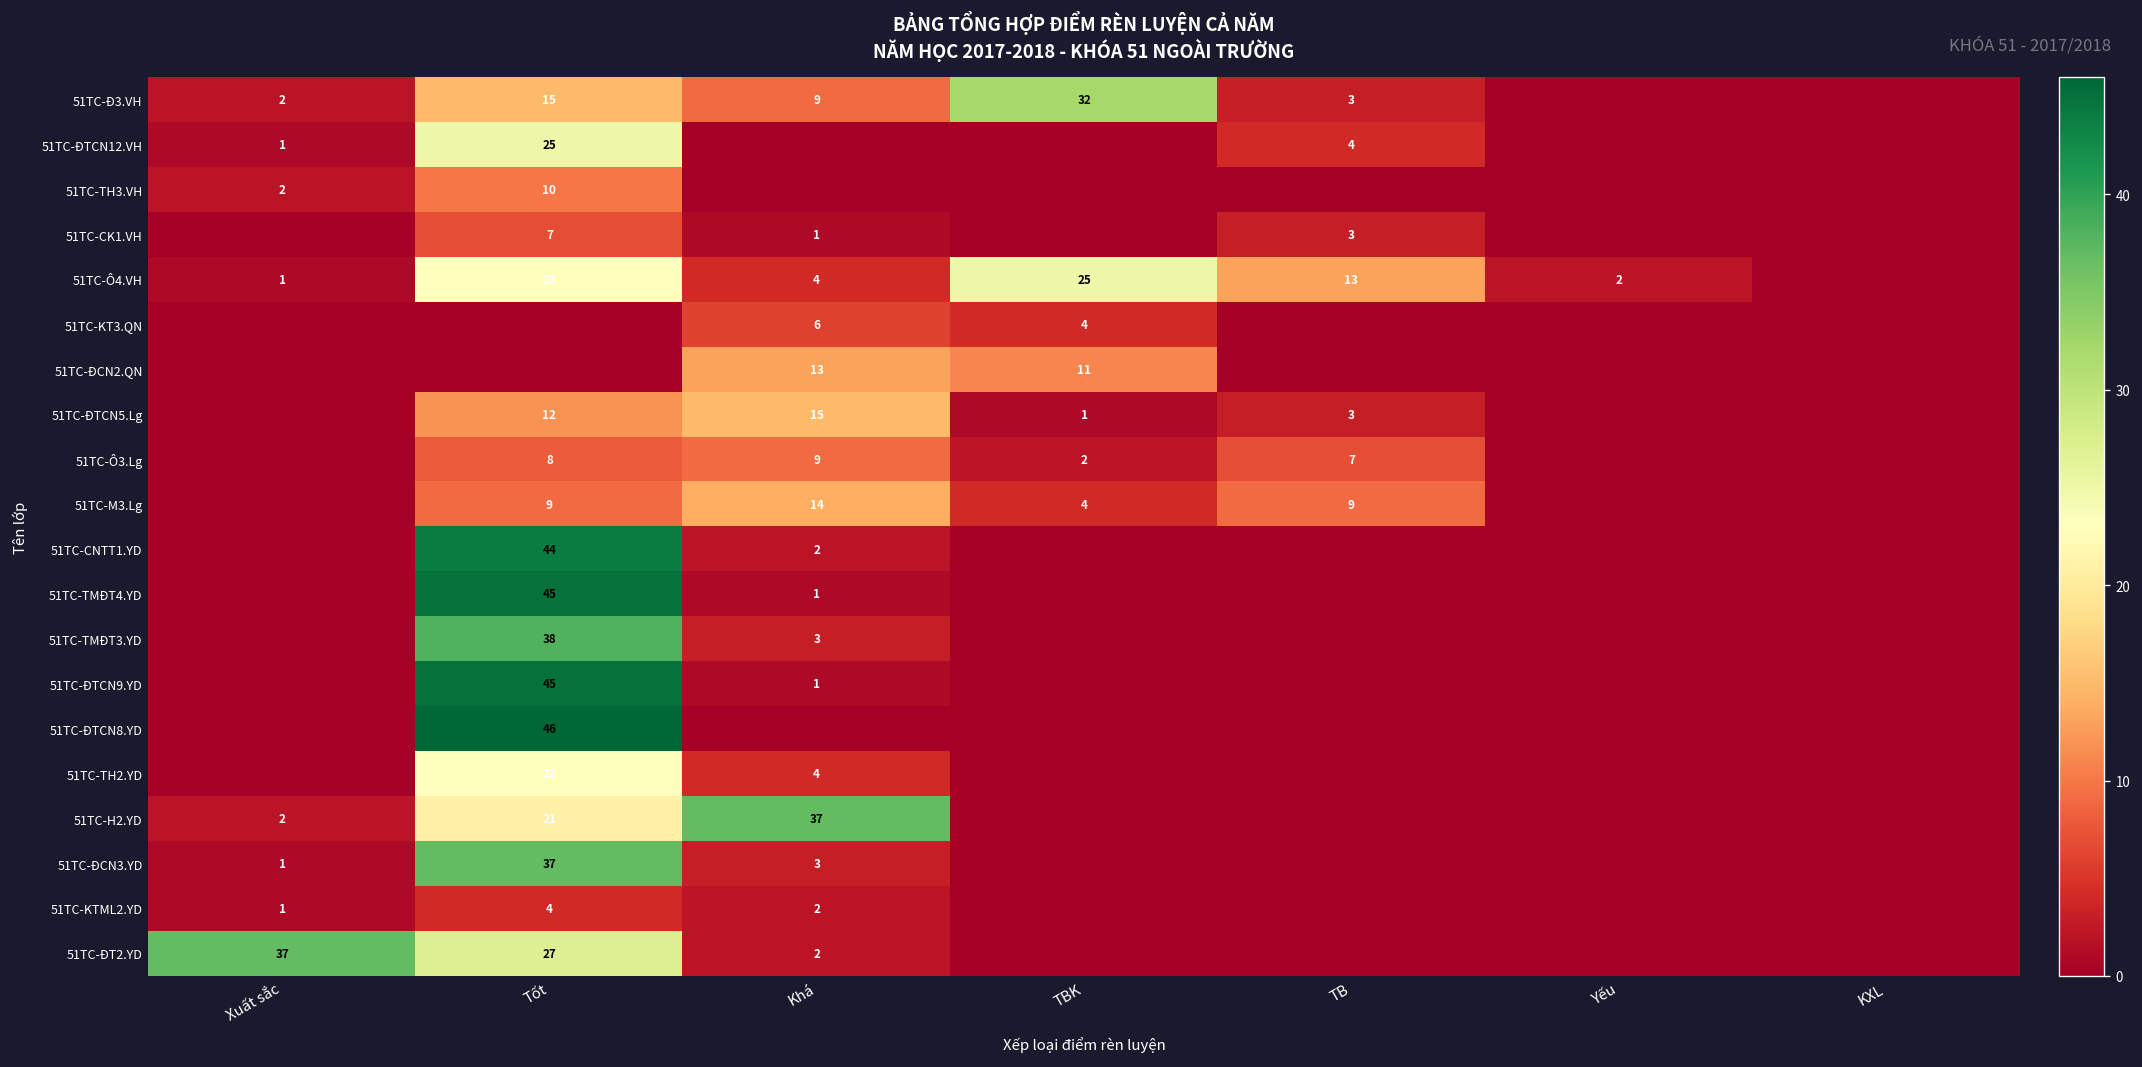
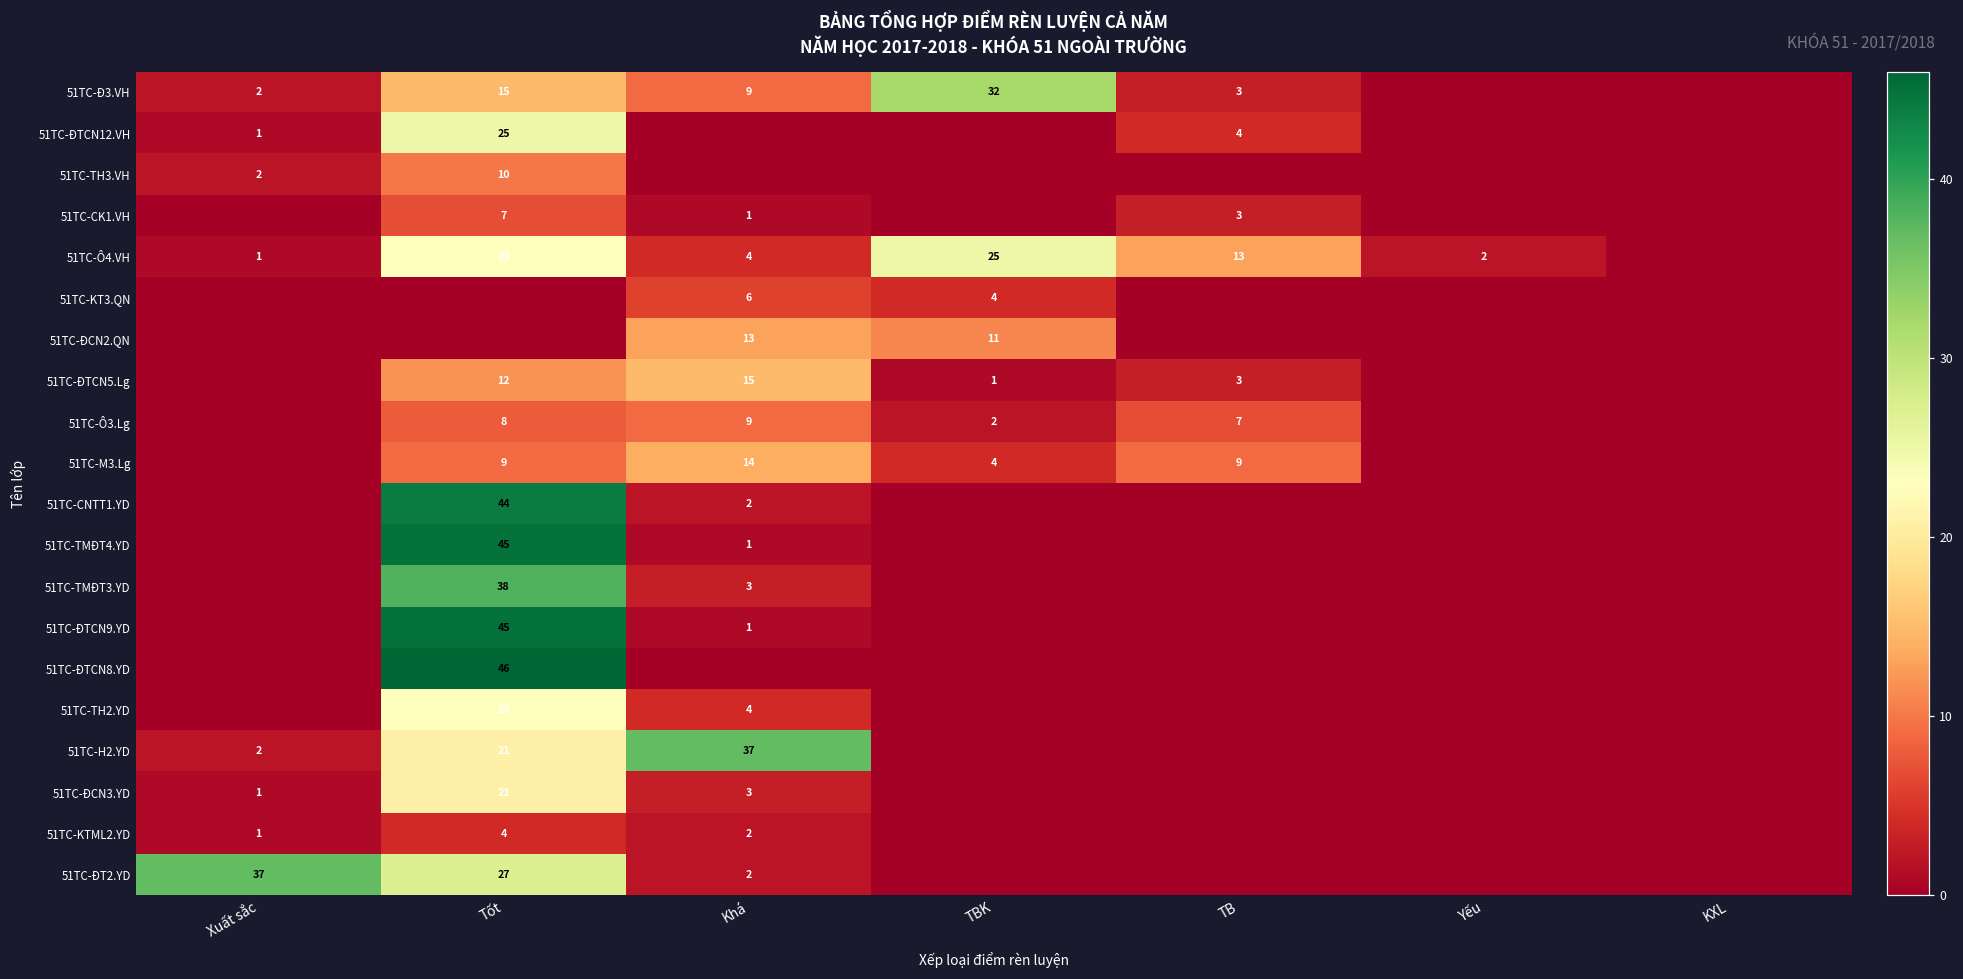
51TC-ĐCN3.YD, Tốt: 37 -> 21
